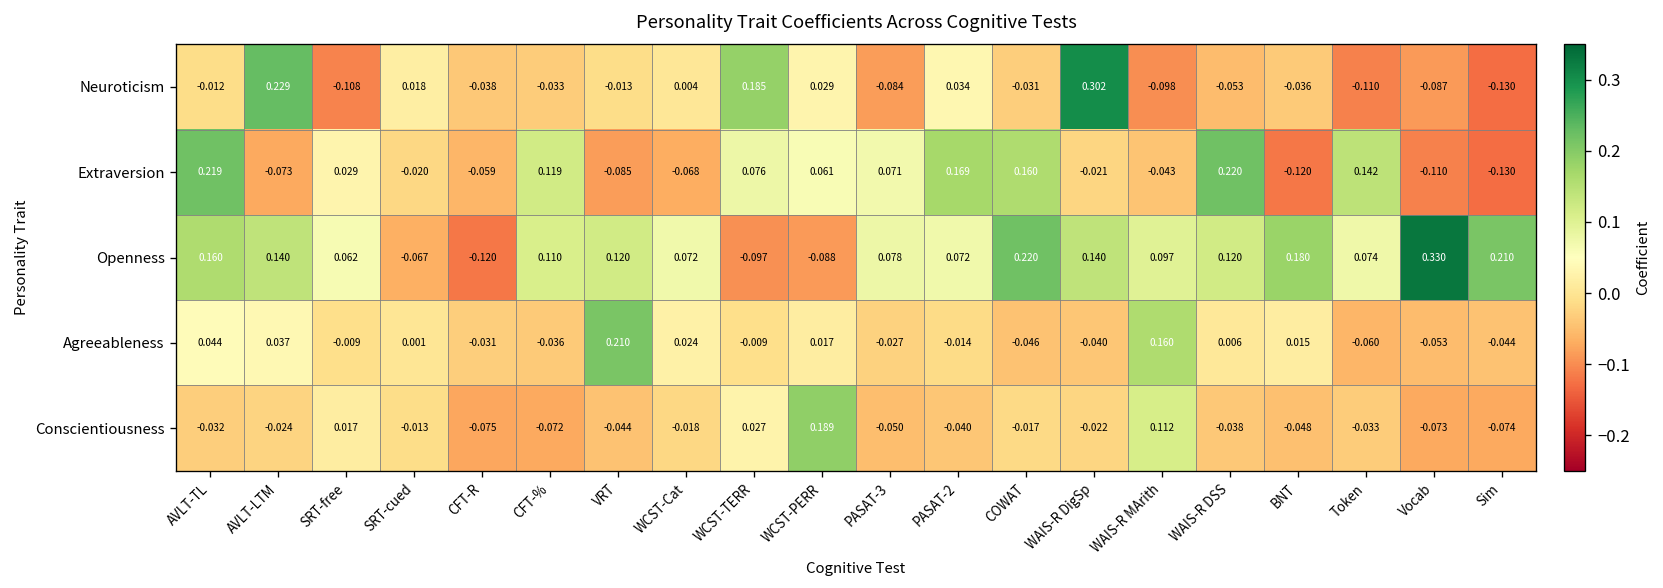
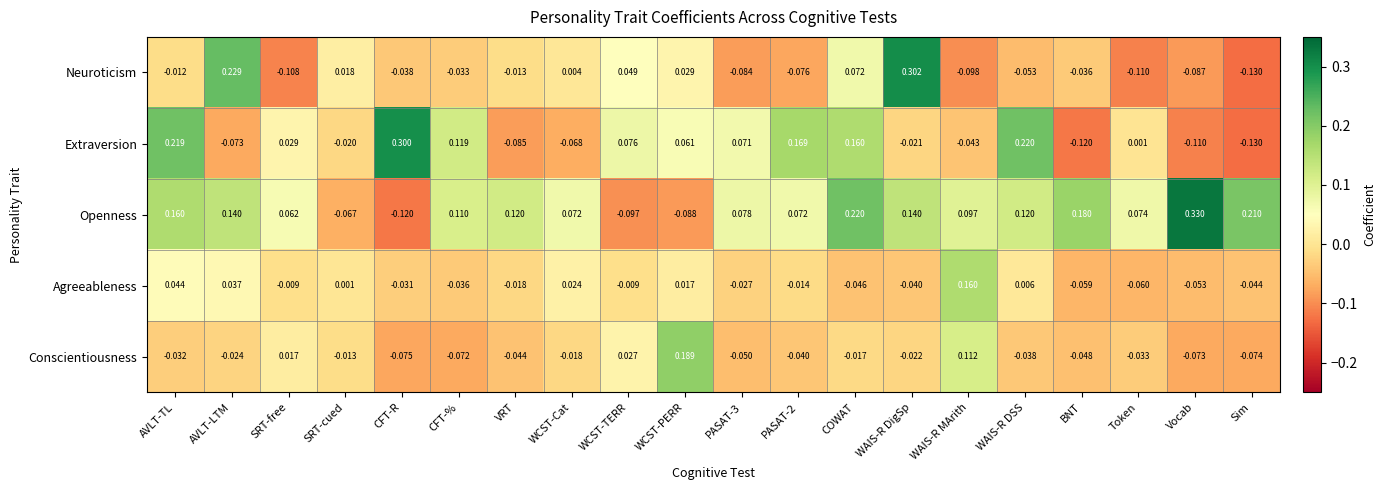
Neuroticism, WCST-TERR: 0.185 -> 0.049
Neuroticism, PASAT-2: 0.034 -> -0.076
Neuroticism, COWAT: -0.031 -> 0.072
Extraversion, CFT-R: -0.059 -> 0.300
Extraversion, Token: 0.142 -> 0.001
Agreeableness, VRT: 0.210 -> -0.018
Agreeableness, BNT: 0.015 -> -0.059
